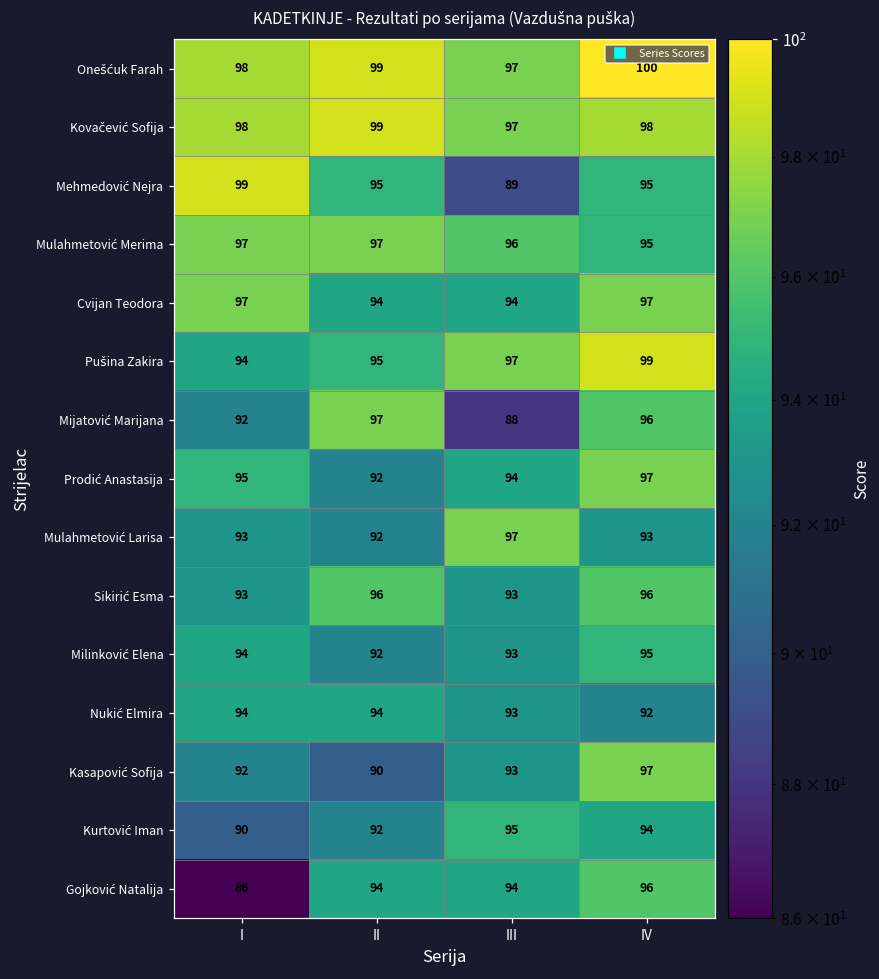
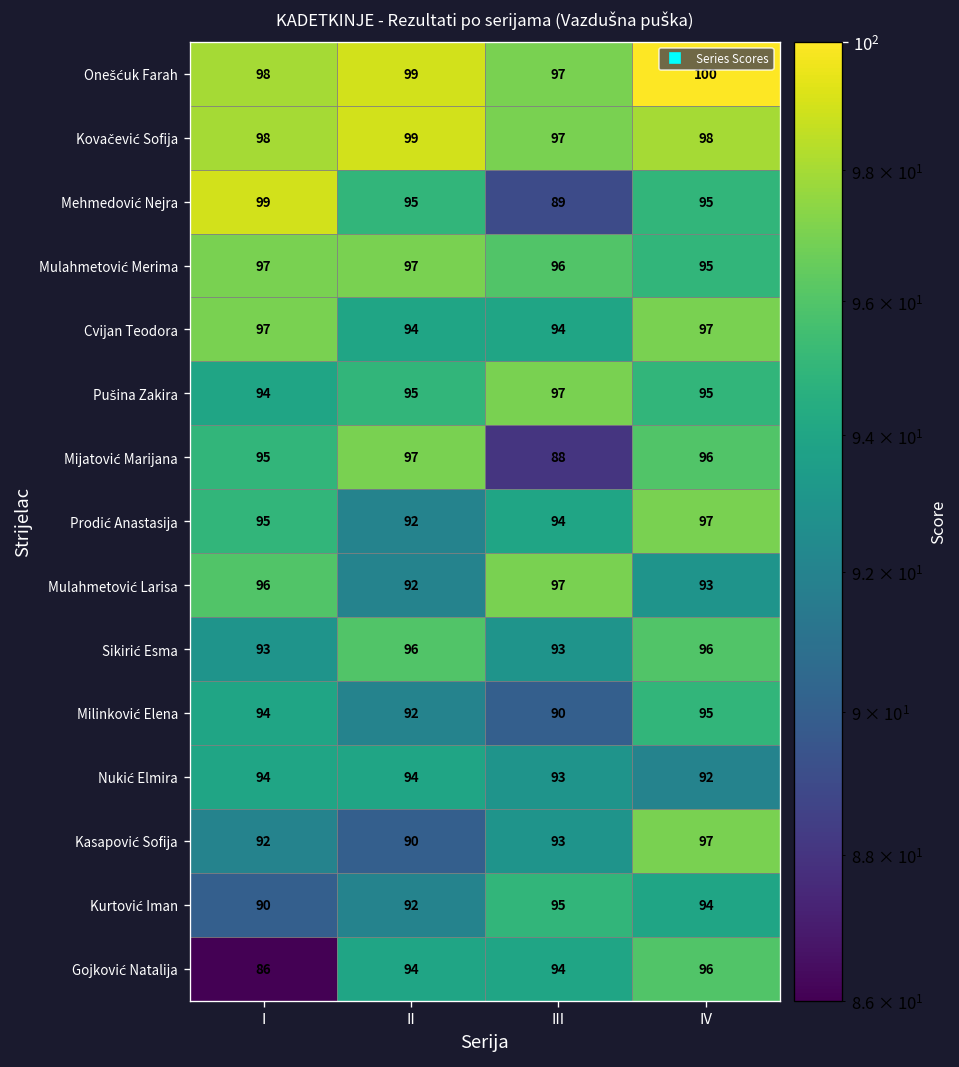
Pušina Zakira, IV: 99 -> 95
Mijatović Marijana, I: 92 -> 95
Mulahmetović Larisa, I: 93 -> 96
Milinković Elena, III: 93 -> 90
